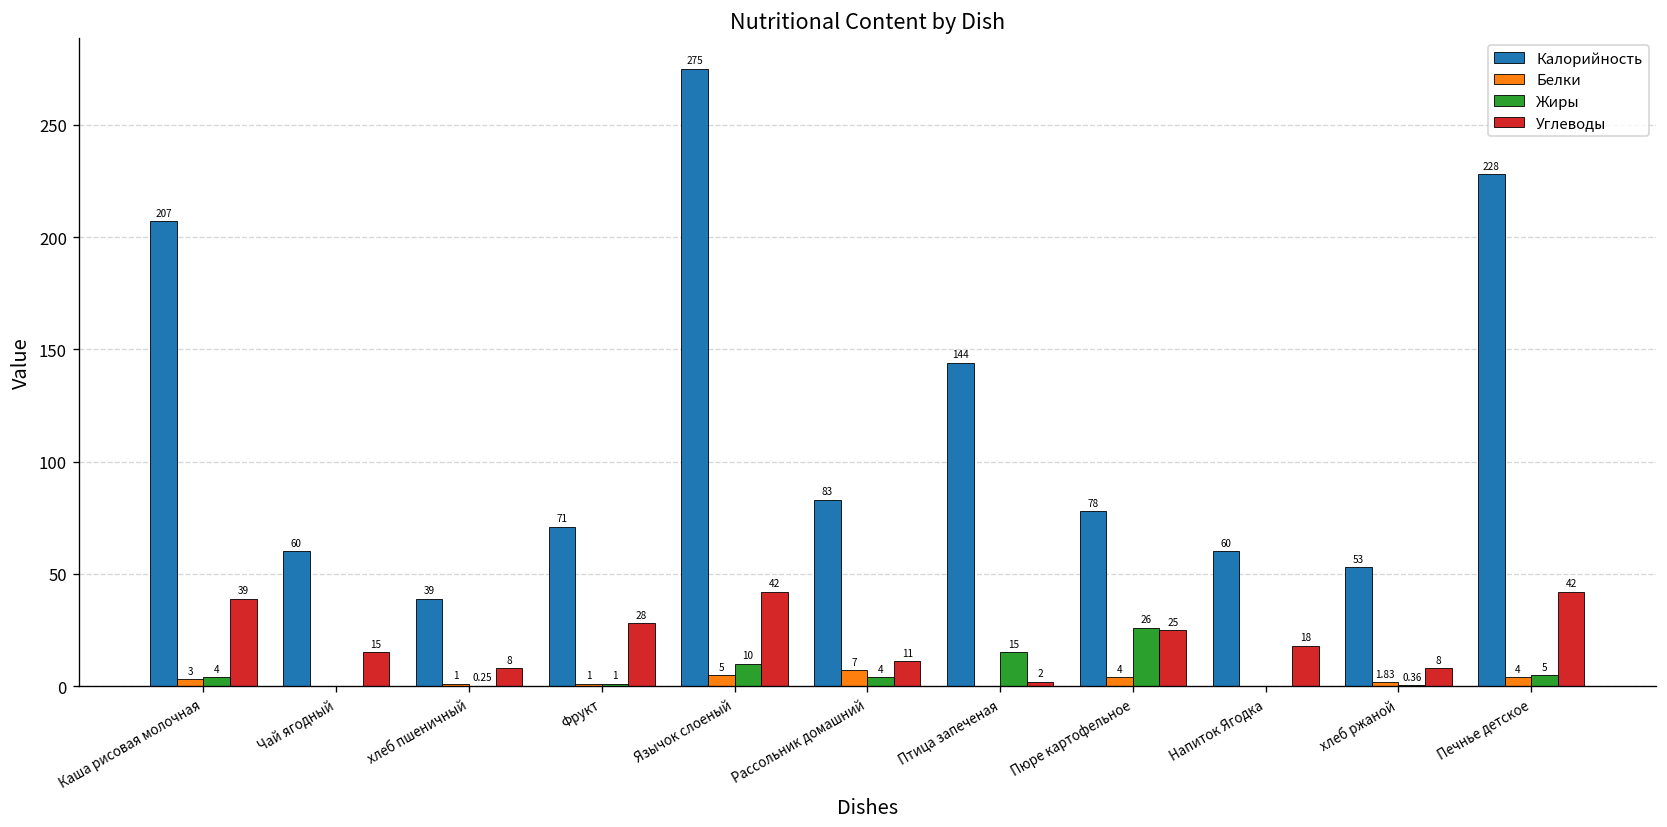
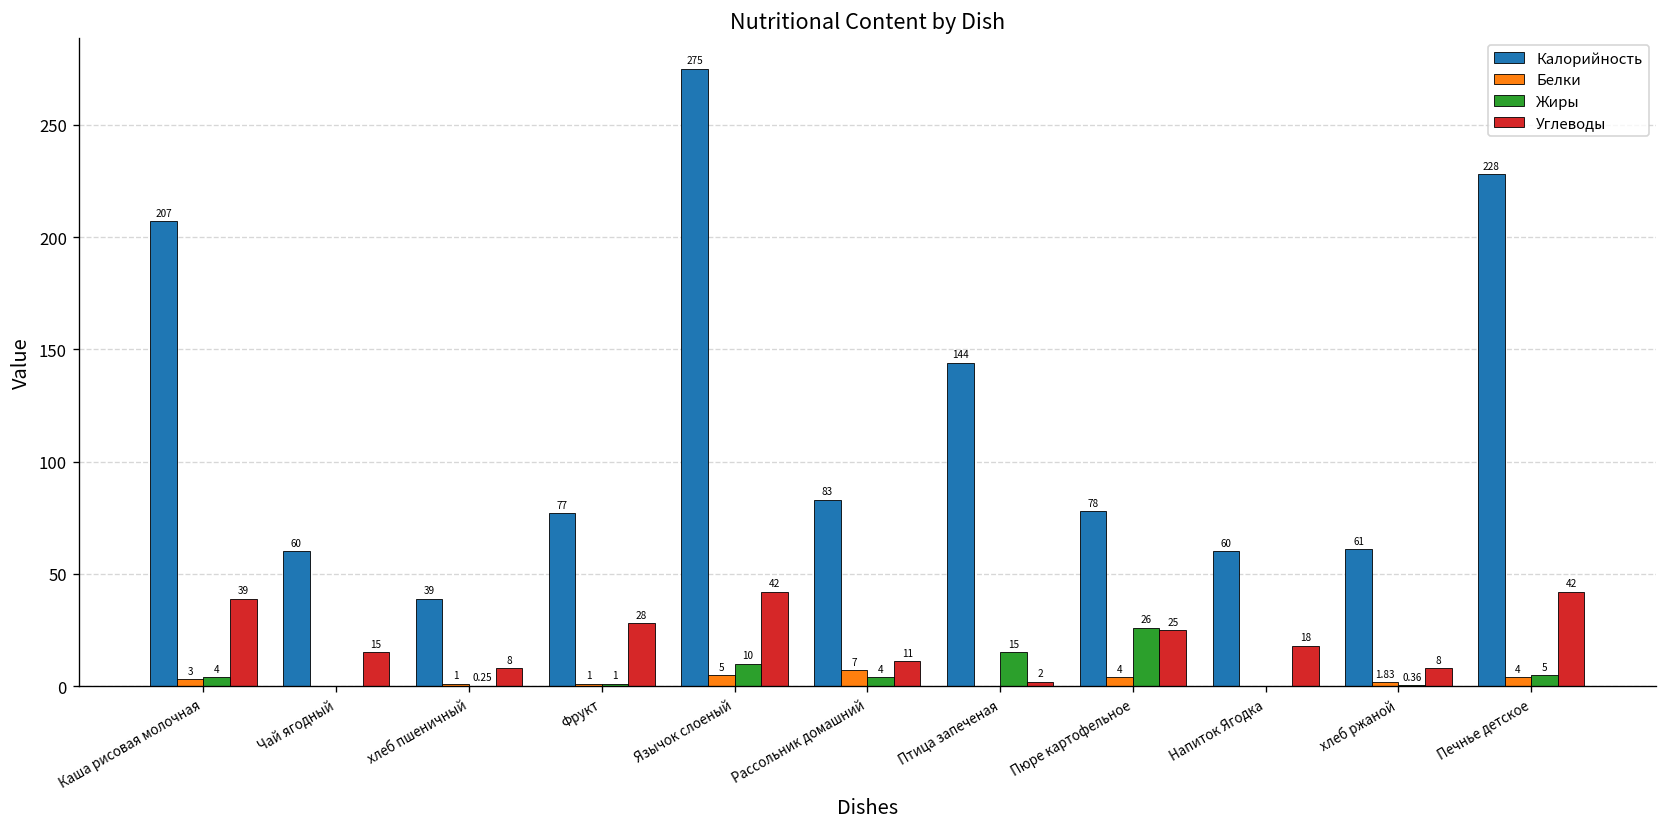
Калорийность, Фрукт: 71 -> 77
Калорийность, хлеб ржаной: 53 -> 61
